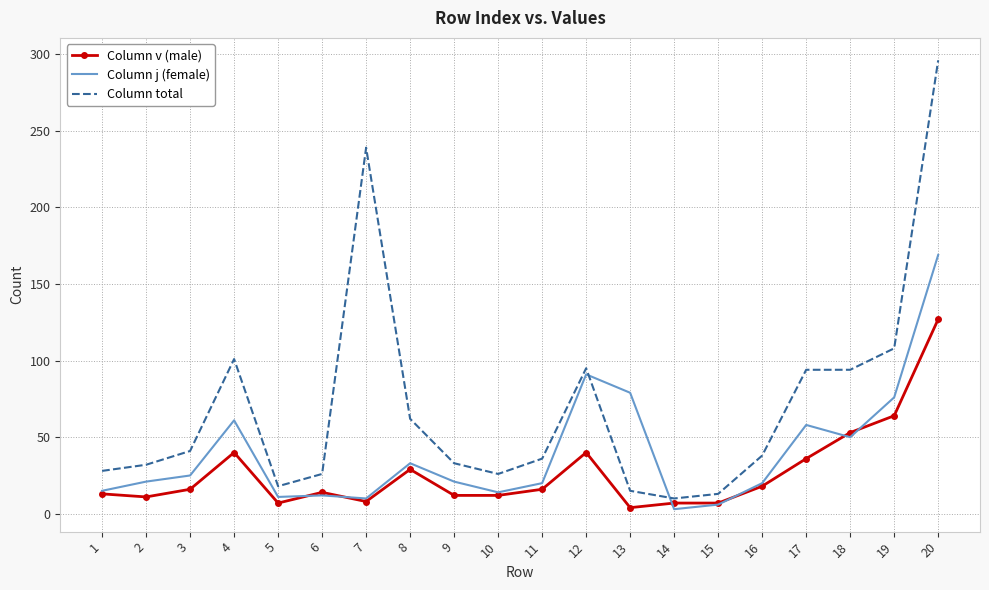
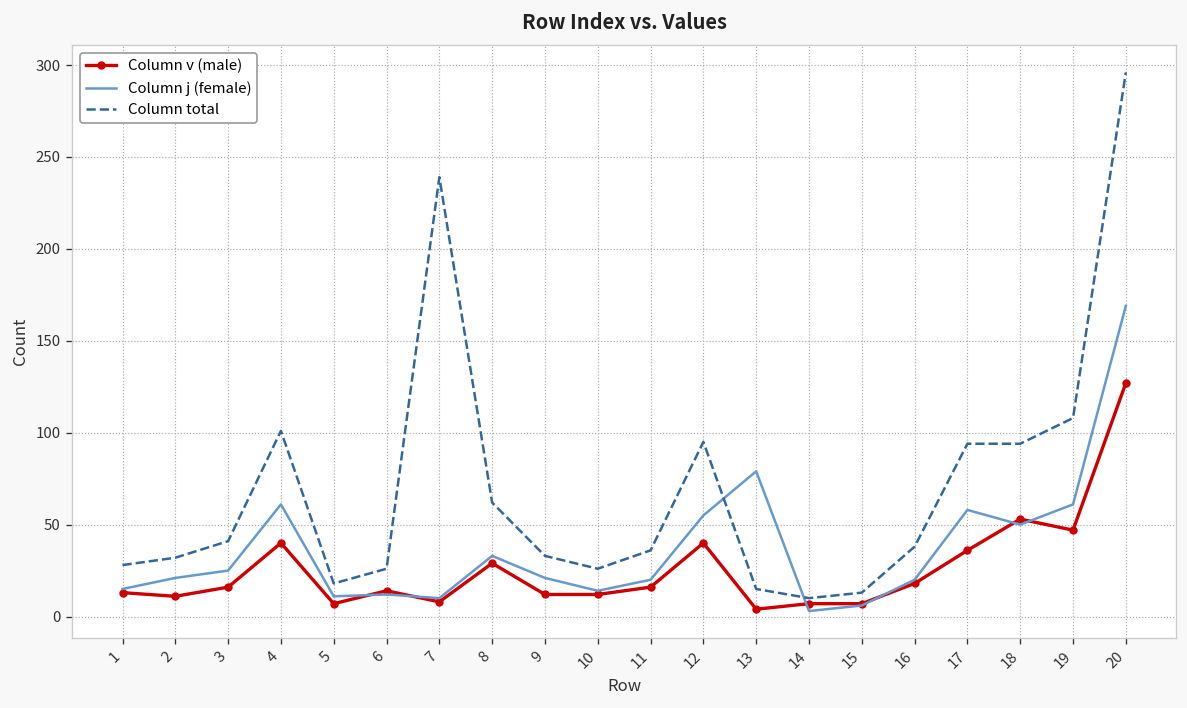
Column j (female), 12: 91 -> 55
Column v (male), 19: 64 -> 47
Column j (female), 19: 76 -> 61
